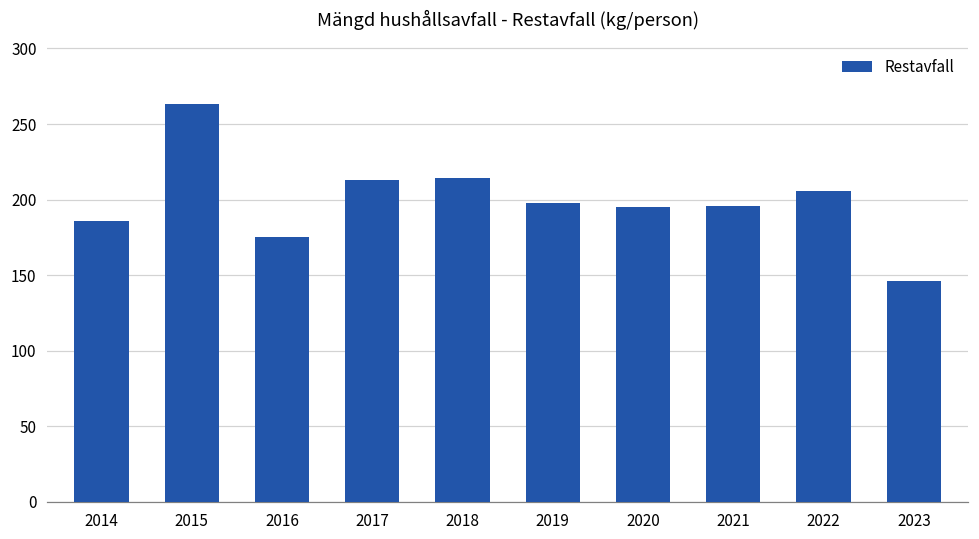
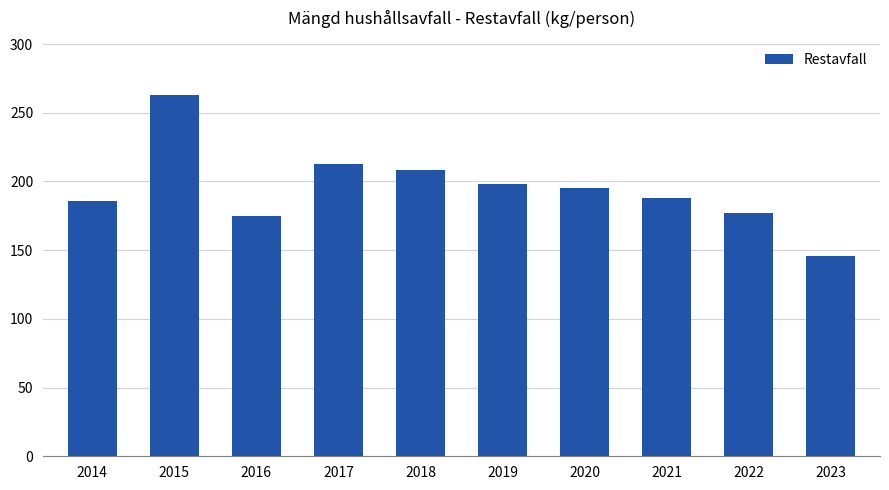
2018: 214 -> 208
2021: 196 -> 188
2022: 206 -> 177
